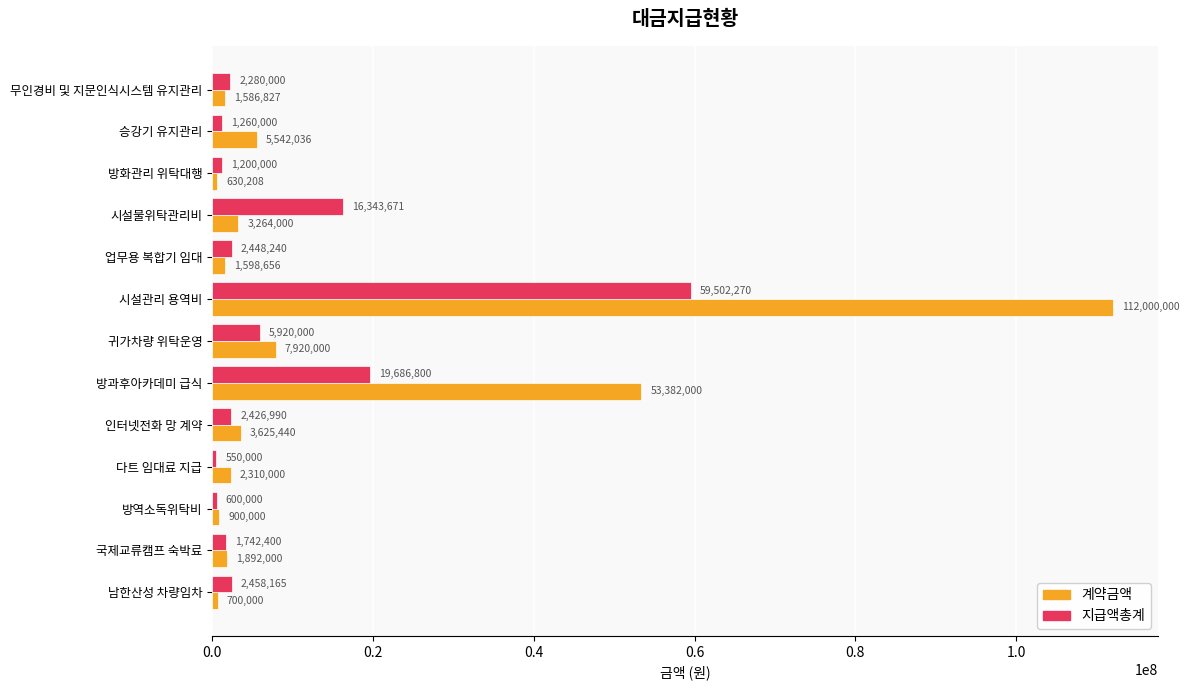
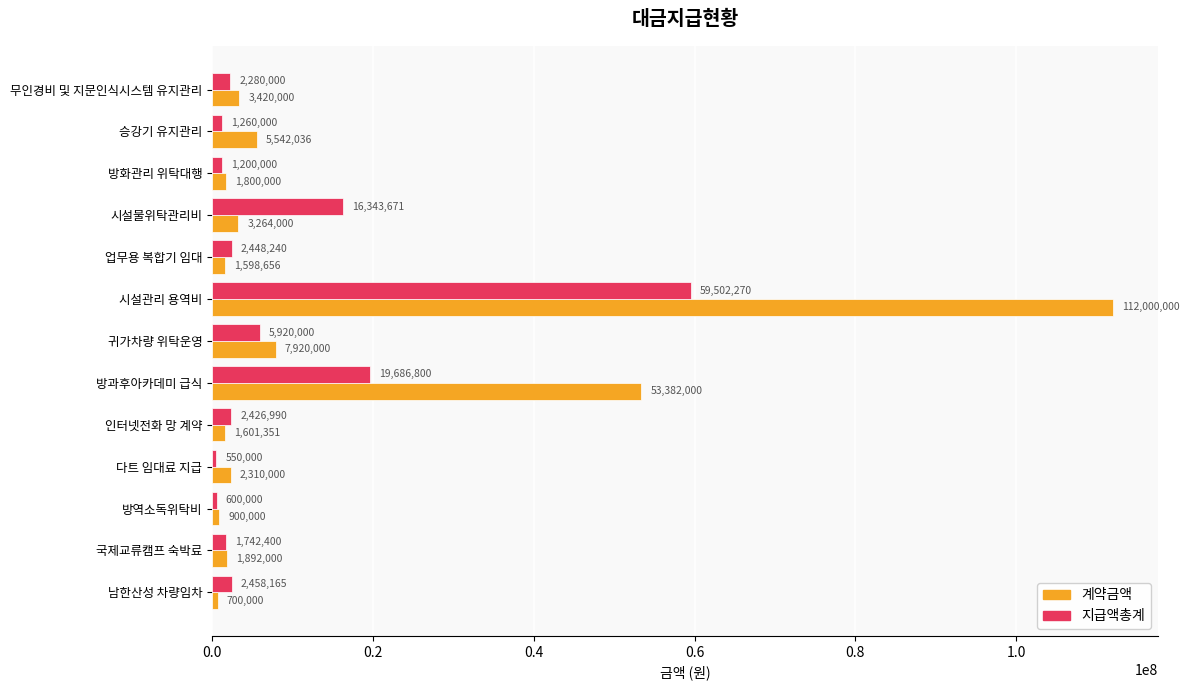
계약금액, 무인경비 및 지문인식시스템 유지관리: 1,586,827 -> 3,420,000
계약금액, 방화관리 위탁대행: 630,208 -> 1,800,000
계약금액, 인터넷전화 망 계약: 3,625,440 -> 1,601,351
